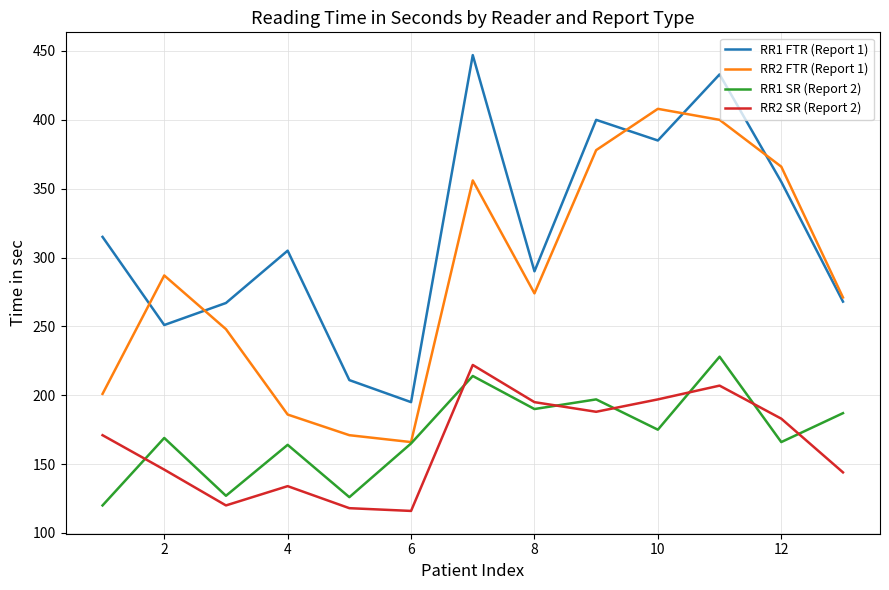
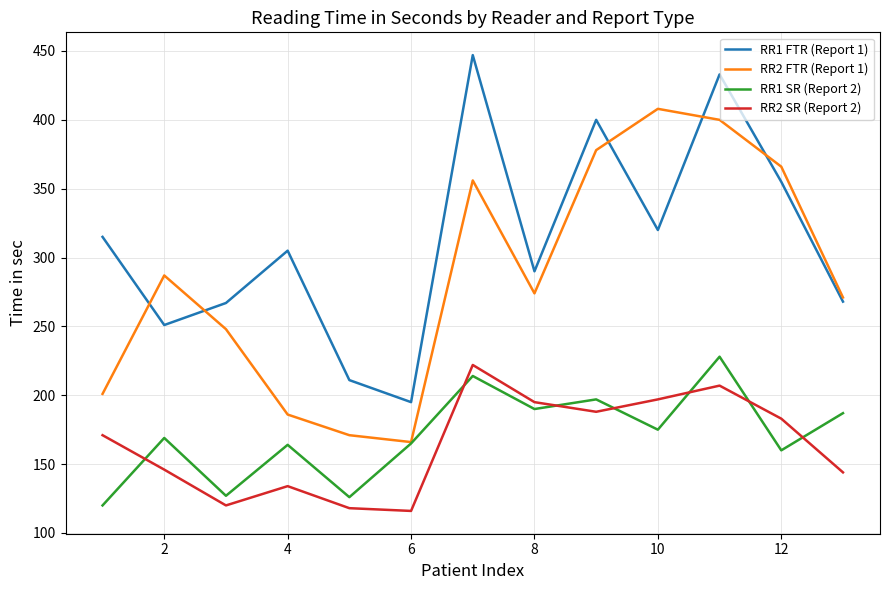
RR1 FTR (Report 1), 10: 385 -> 320
RR1 SR (Report 2), 12: 166 -> 160
